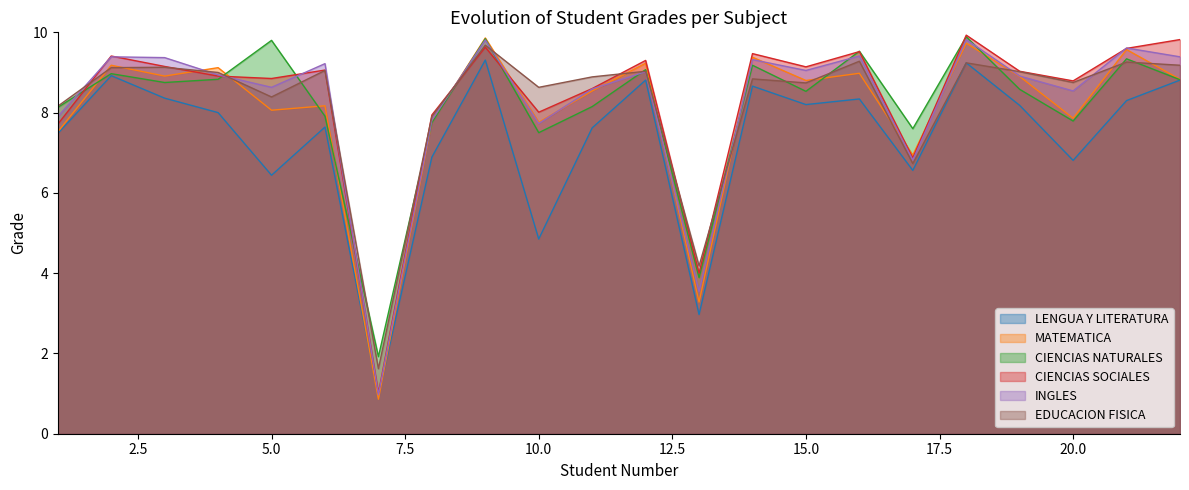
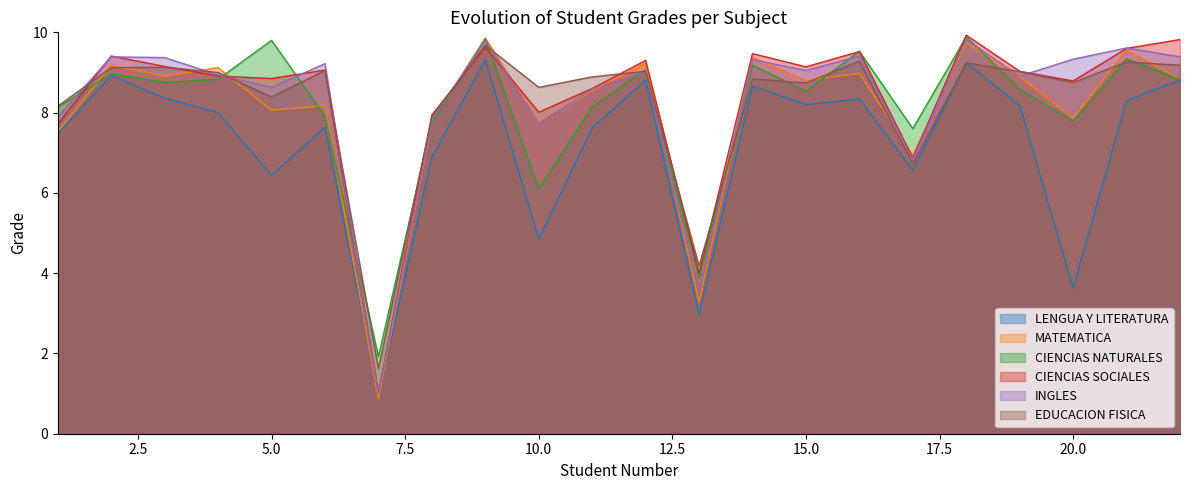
CIENCIAS NATURALES, 10.0: 7.5 -> 6.1
LENGUA Y LITERATURA, 20.0: 6.8 -> 3.6
INGLES, 20.0: 8.5 -> 9.3
